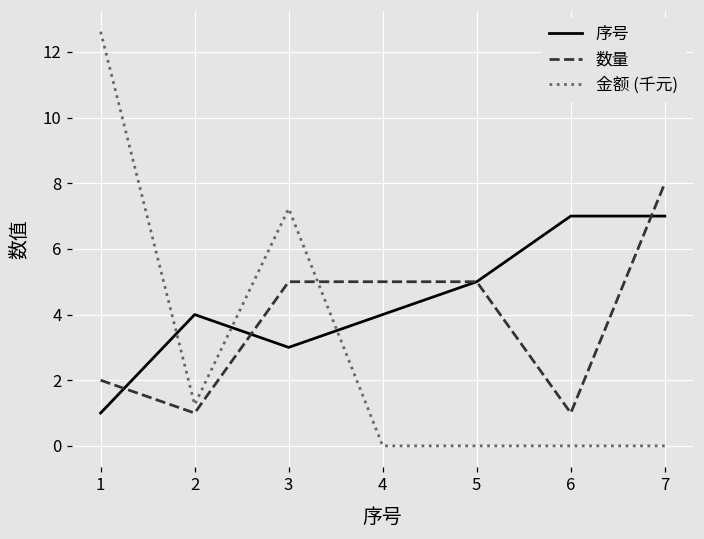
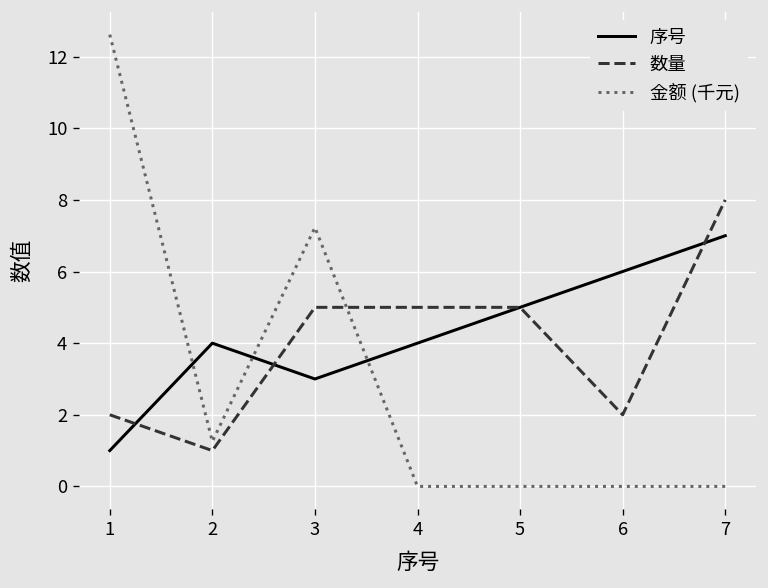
序号, 6: 7 -> 6
数量, 6: 1 -> 2
